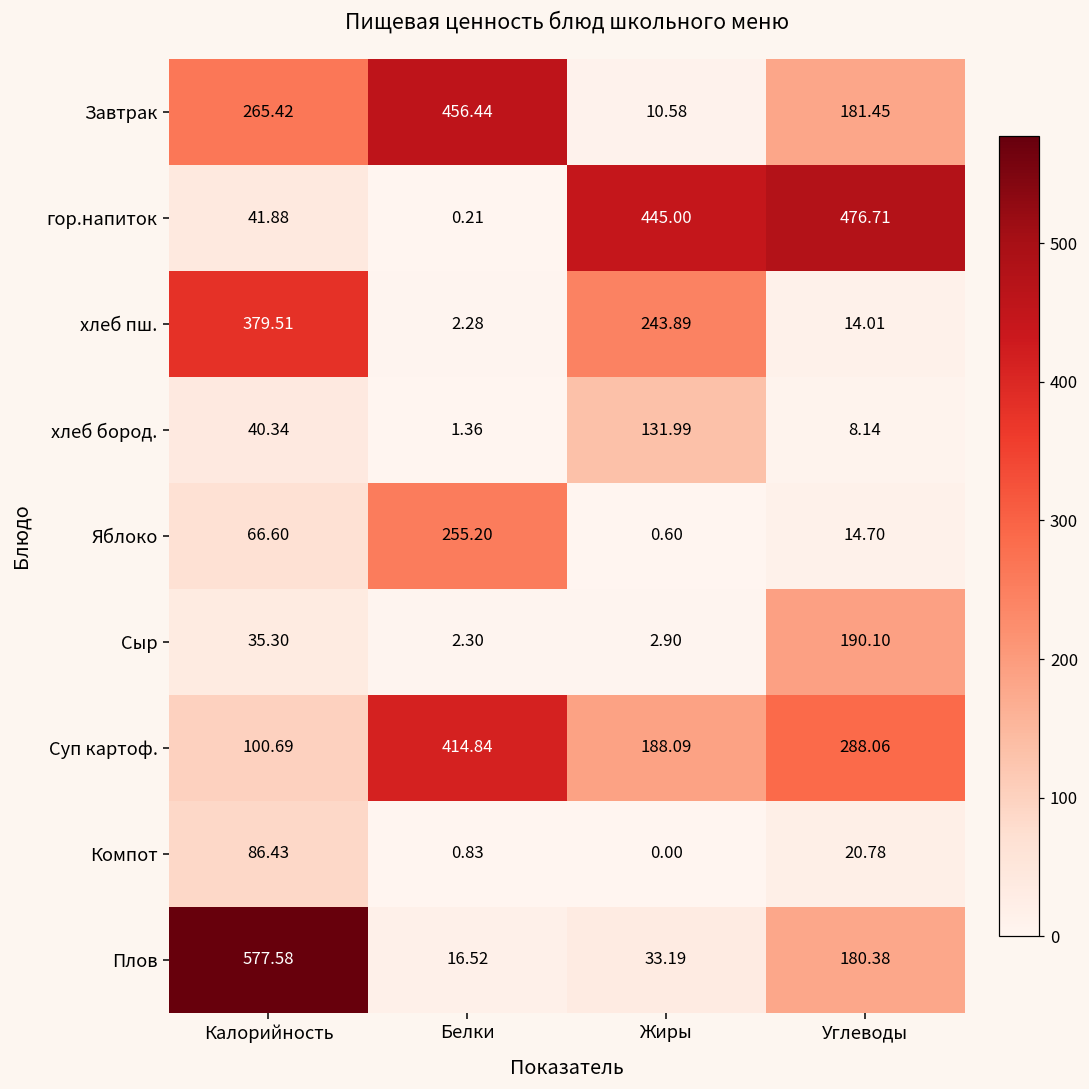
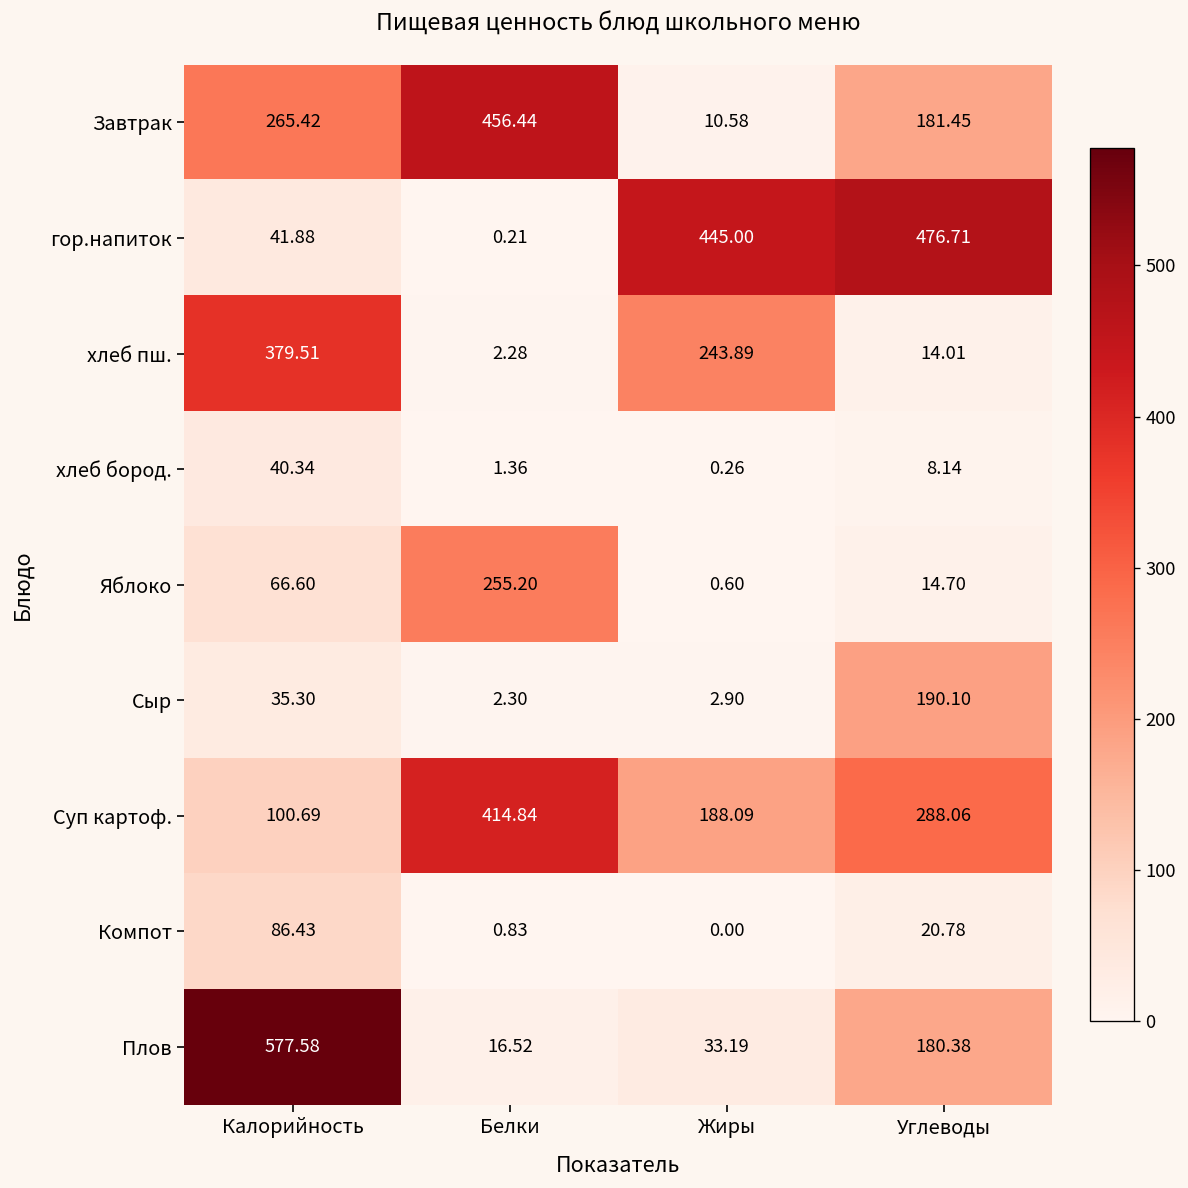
хлеб бород., Жиры: 131.99 -> 0.26
